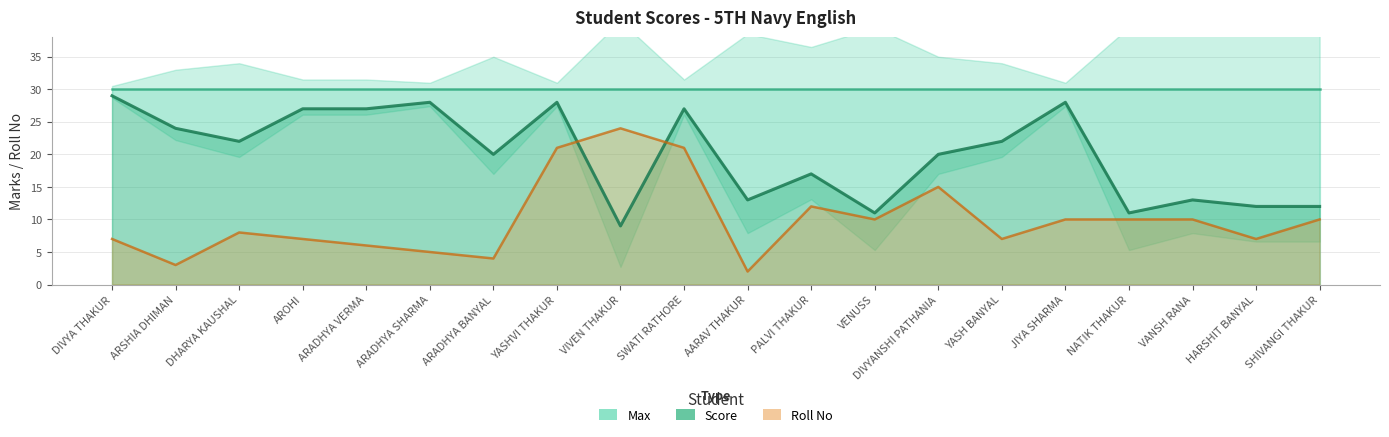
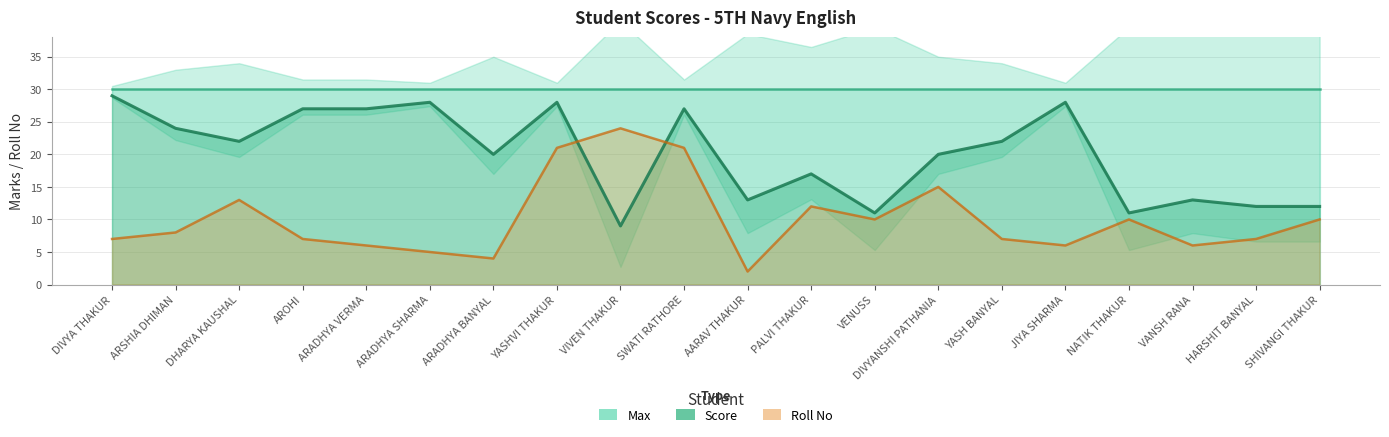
Roll No, ARSHIA DHIMAN: 3 -> 8
Roll No, DHARYA KAUSHAL: 8 -> 13
Roll No, JIYA SHARMA: 10 -> 6
Roll No, VANSH RANA: 10 -> 6
